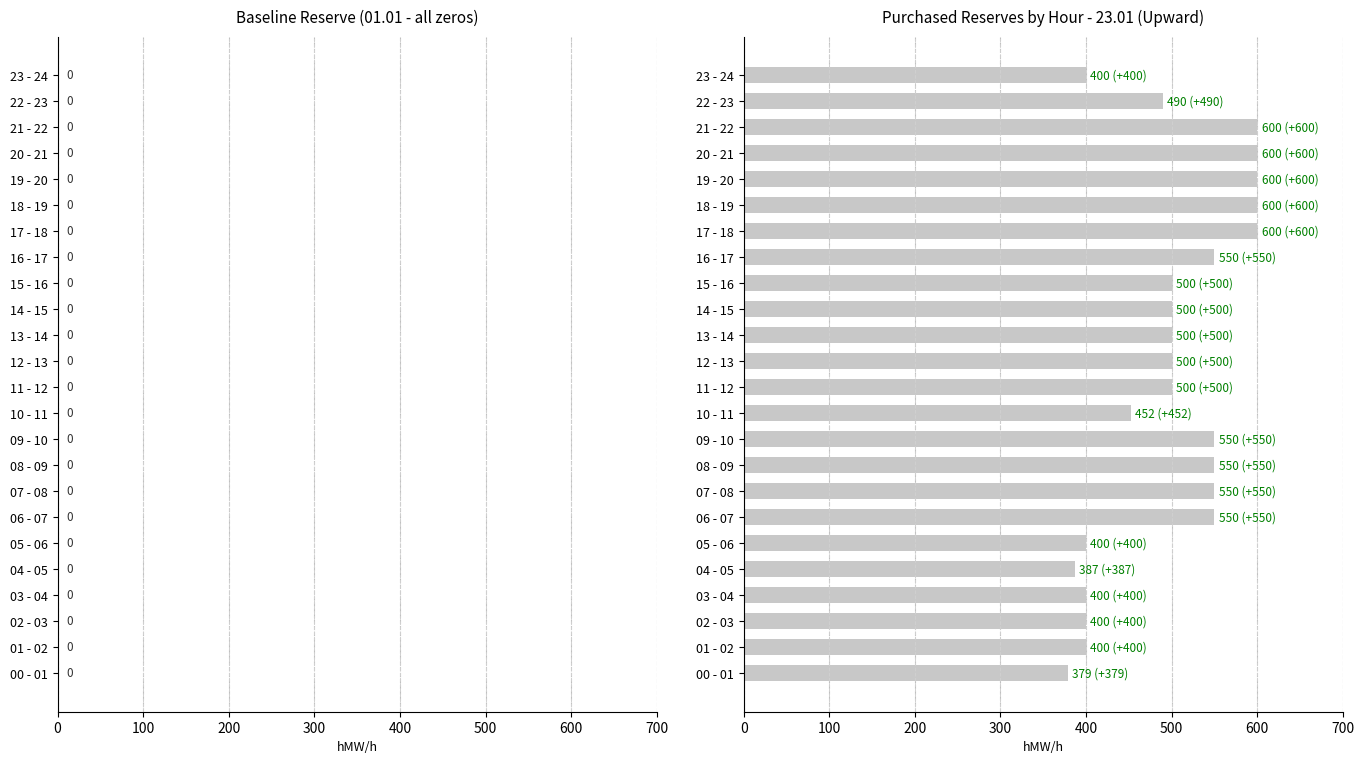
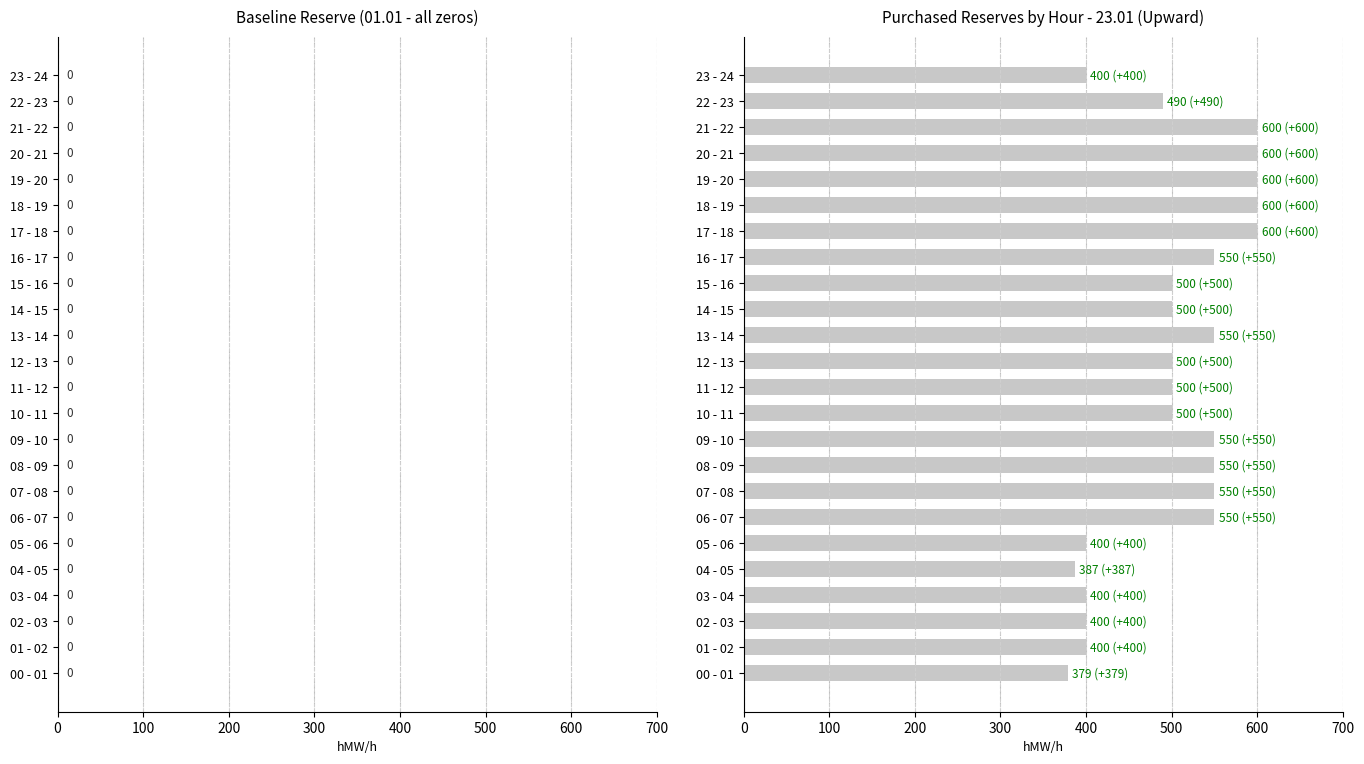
Purchased Reserves by Hour - 23.01 (Upward), 13 - 14: 500 (+500) -> 550 (+550)
Purchased Reserves by Hour - 23.01 (Upward), 10 - 11: 452 (+452) -> 500 (+500)
